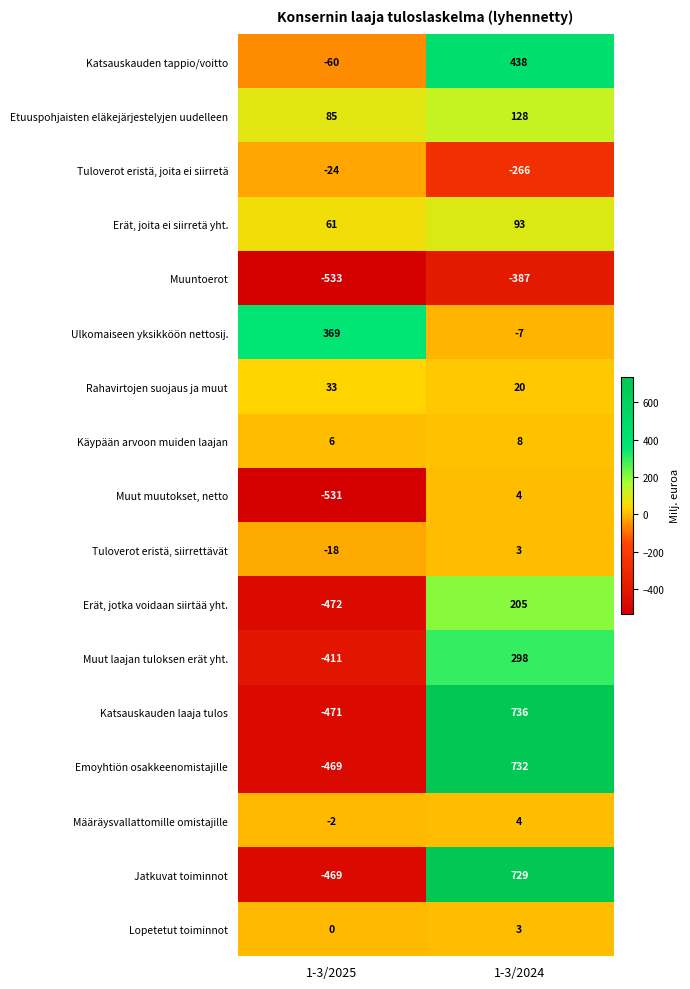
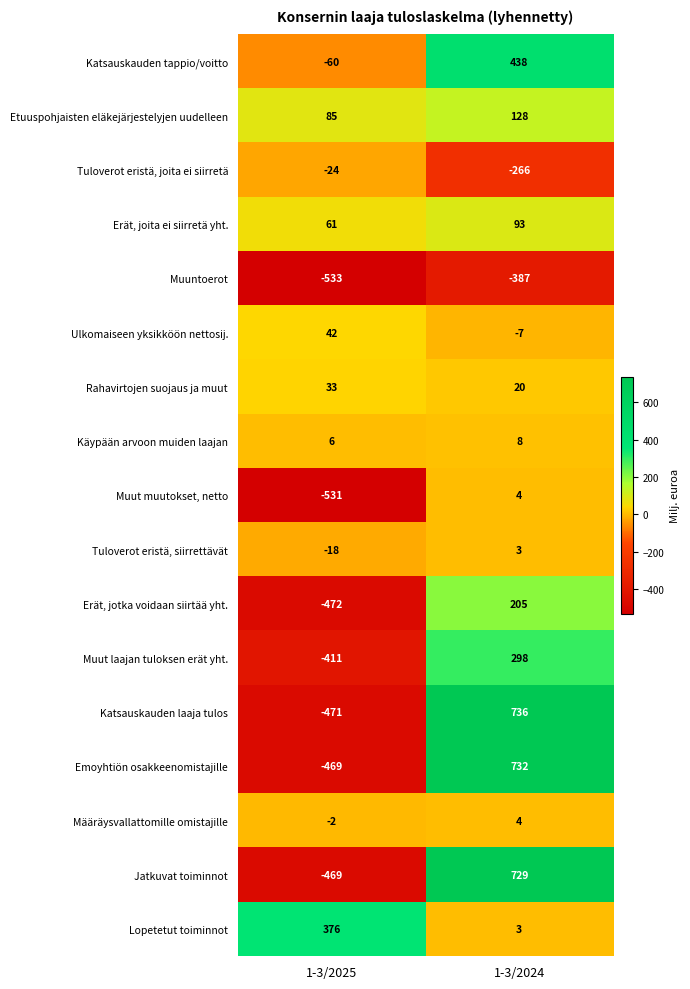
Ulkomaiseen yksikköön nettosij., 1-3/2025: 369 -> 42
Lopetetut toiminnot, 1-3/2025: 0 -> 376
